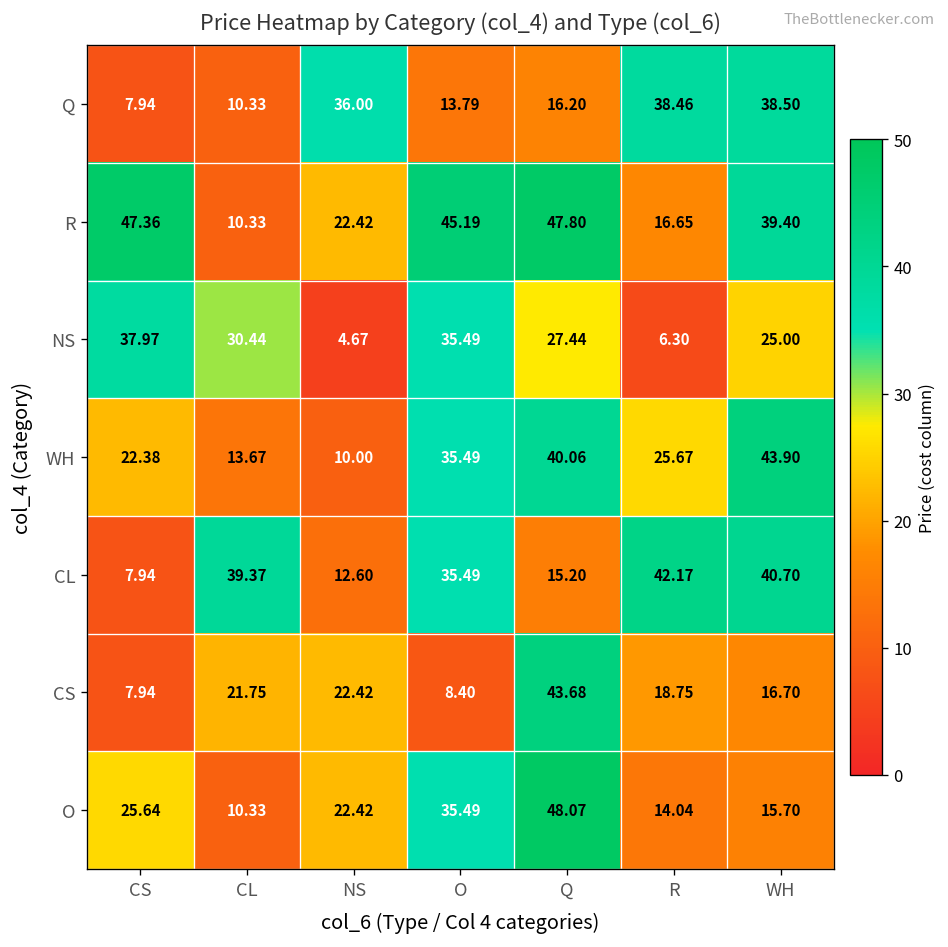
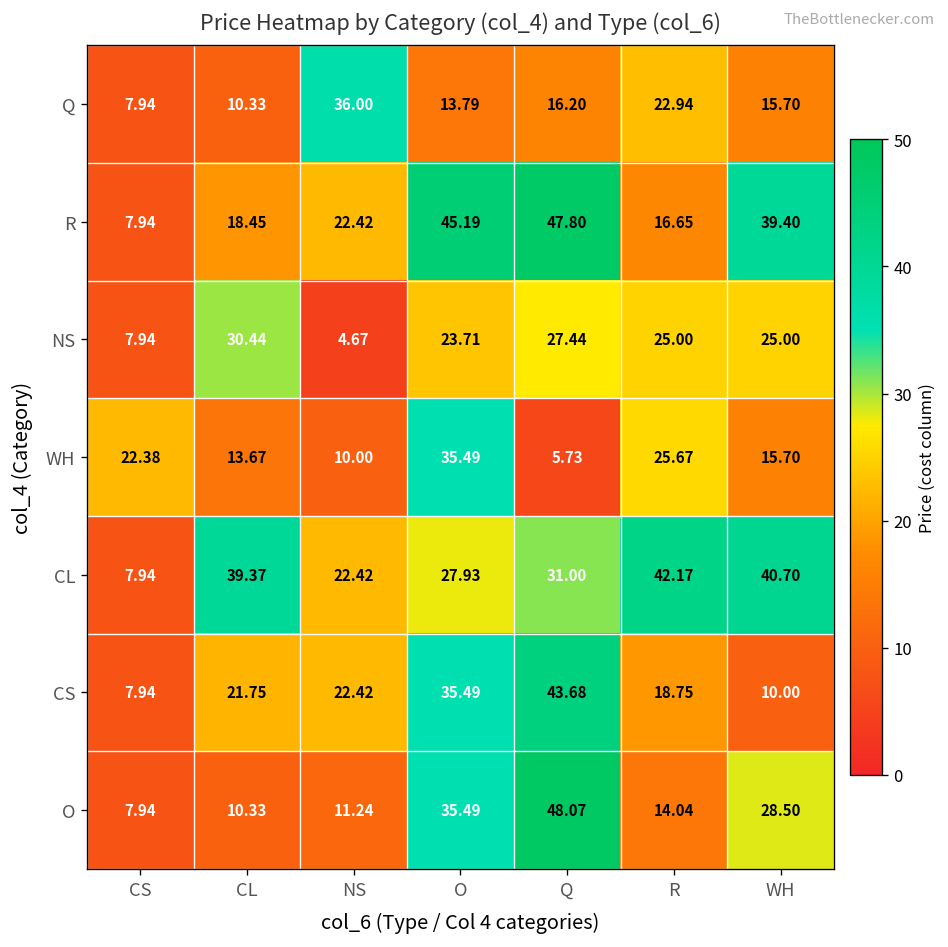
Q, R: 38.46 -> 22.94
Q, WH: 38.50 -> 15.70
R, CS: 47.36 -> 7.94
R, CL: 10.33 -> 18.45
NS, CS: 37.97 -> 7.94
NS, O: 35.49 -> 23.71
NS, R: 6.30 -> 25.00
WH, Q: 40.06 -> 5.73
WH, WH: 43.90 -> 15.70
CL, NS: 12.60 -> 22.42
CL, O: 35.49 -> 27.93
CL, Q: 15.20 -> 31.00
CS, O: 8.40 -> 35.49
CS, WH: 16.70 -> 10.00
O, CS: 25.64 -> 7.94
O, NS: 22.42 -> 11.24
O, WH: 15.70 -> 28.50
